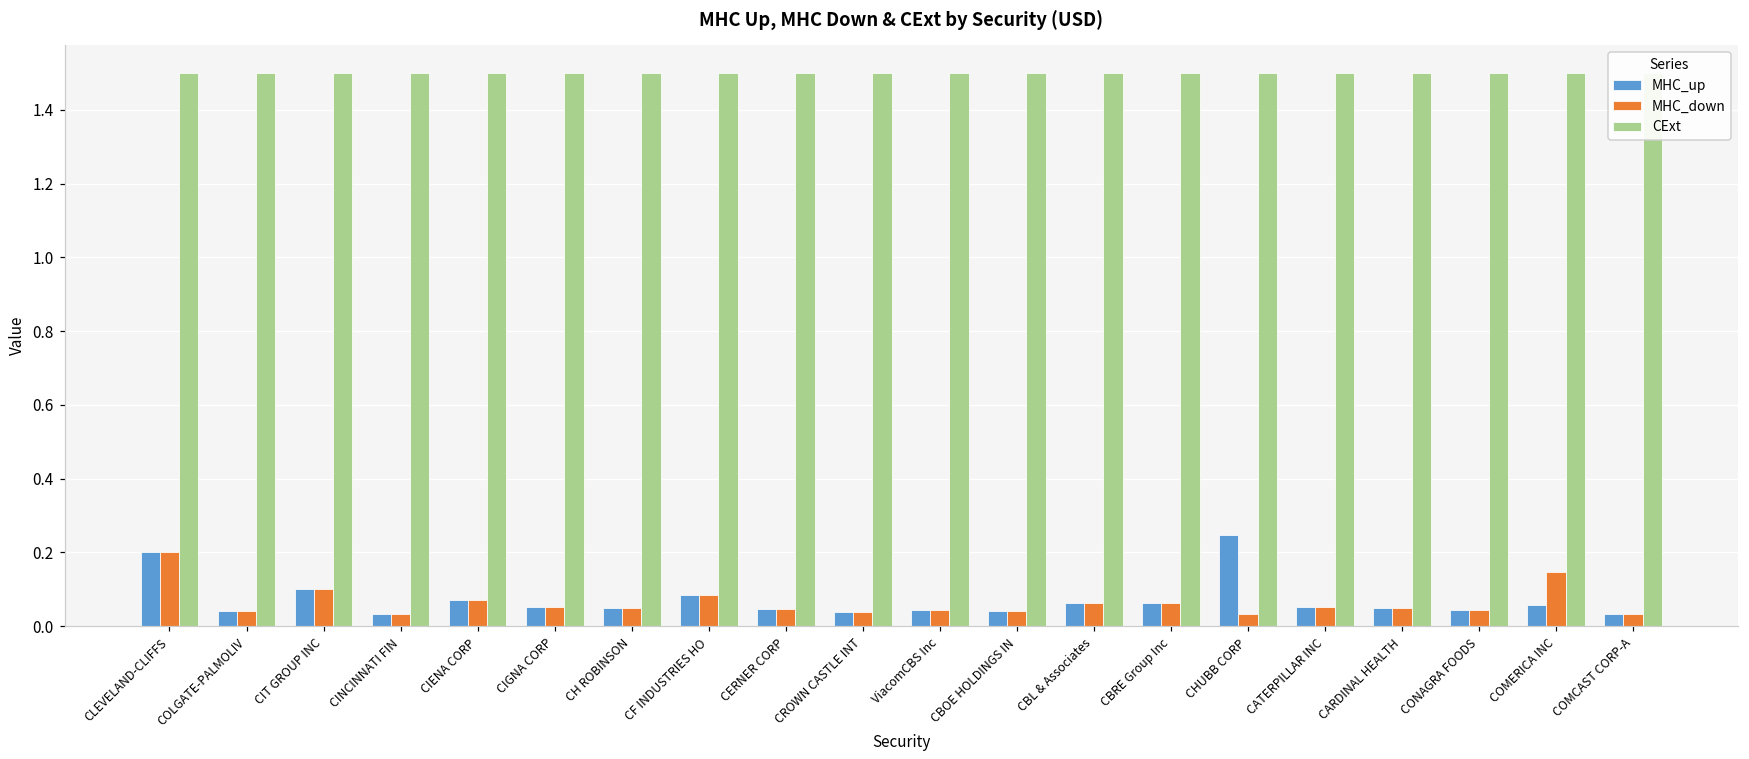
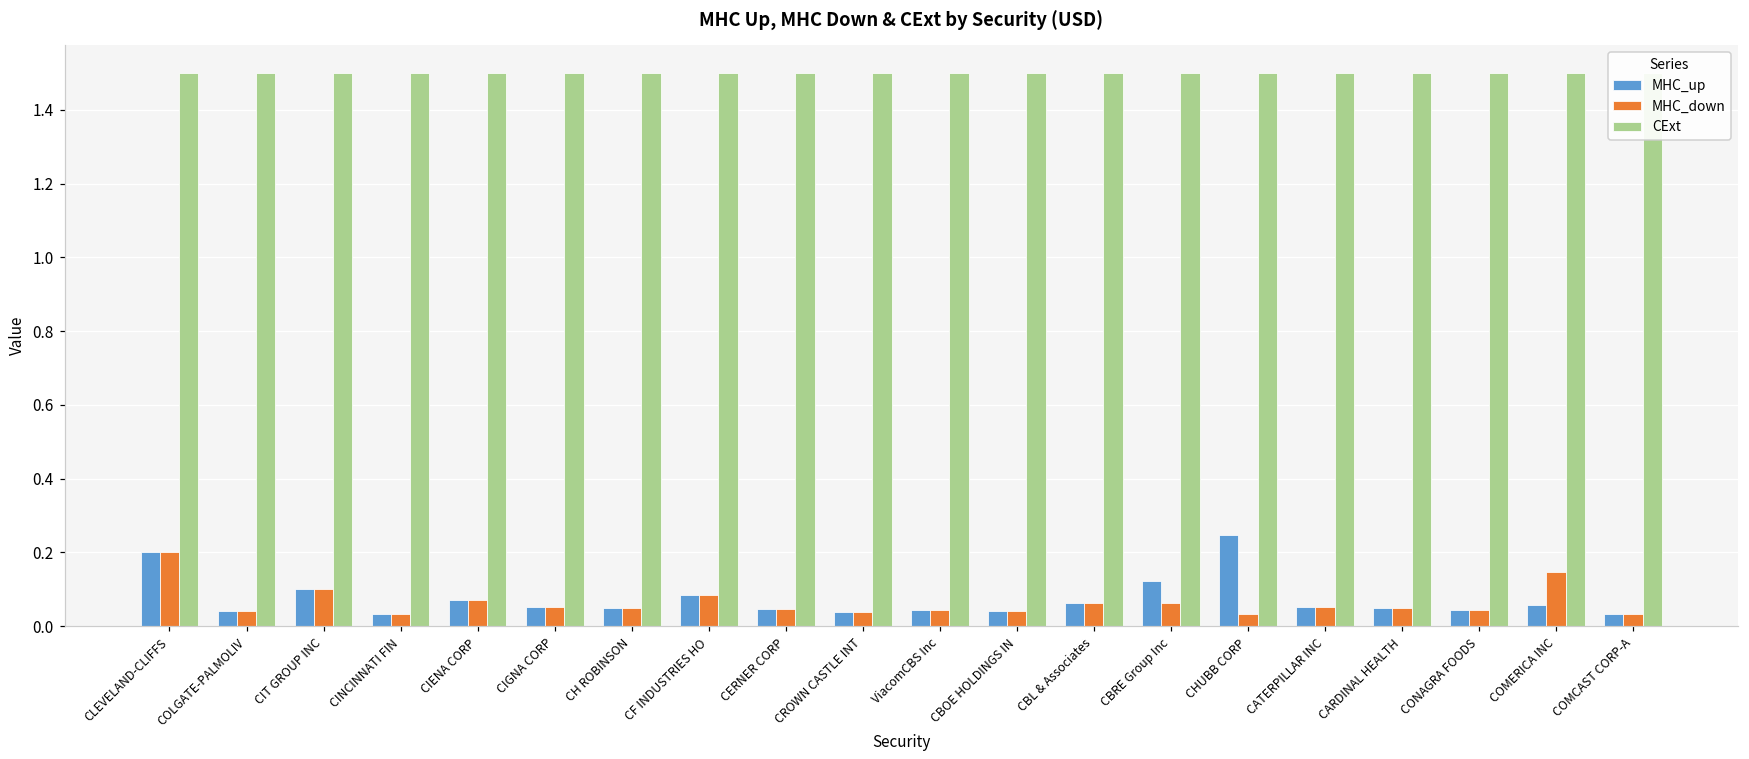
MHC_up, CBRE Group Inc: 0.06 -> 0.12
